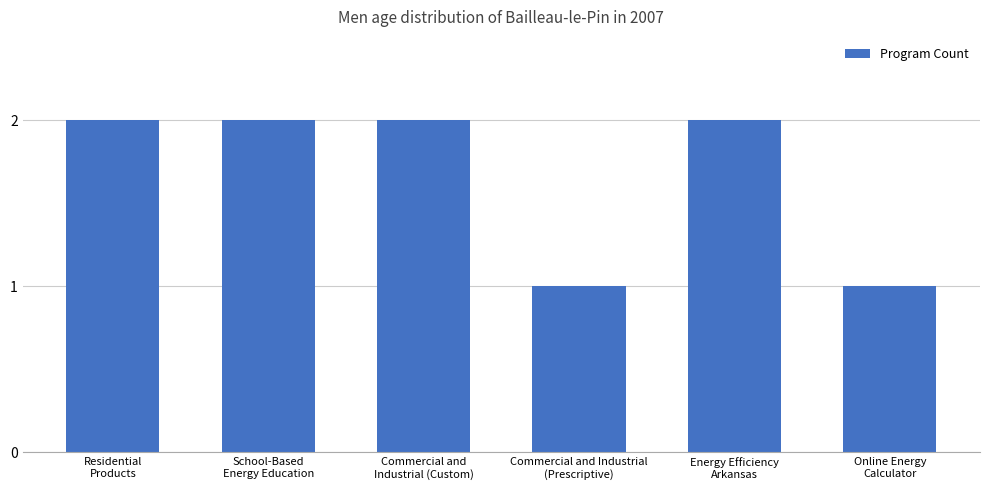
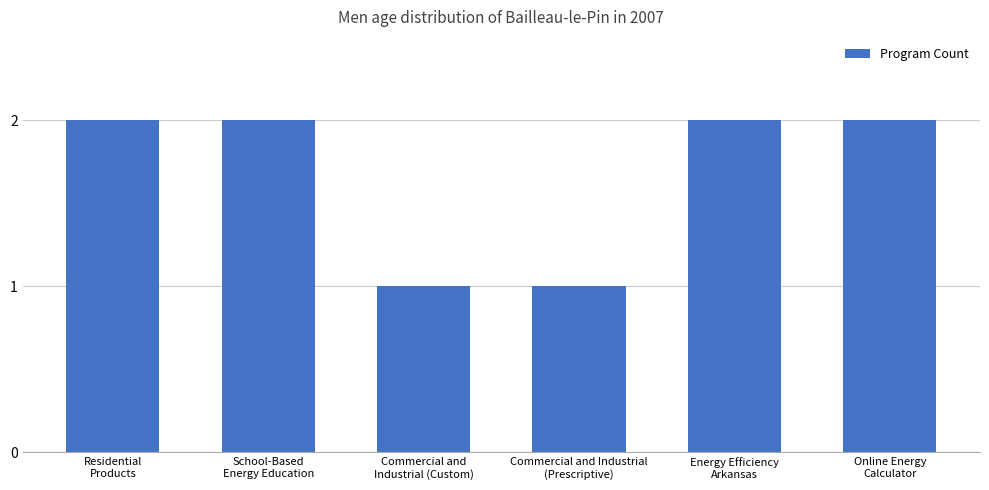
Commercial and Industrial (Custom): 2 -> 1
Online Energy Calculator: 1 -> 2
